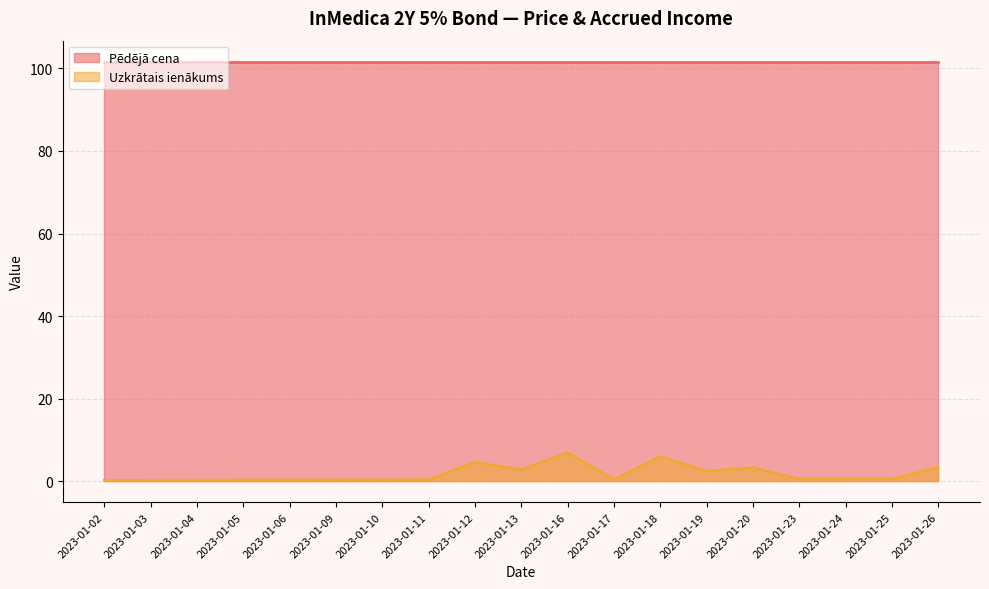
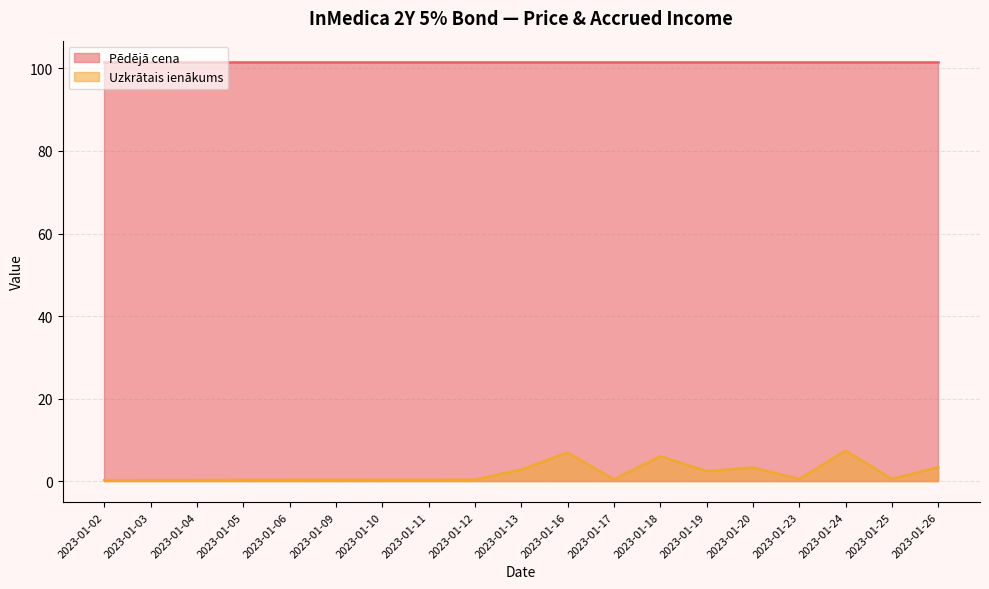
Uzkrātais ienākums, 2023-01-12: 5 -> 0
Uzkrātais ienākums, 2023-01-24: 1 -> 7
